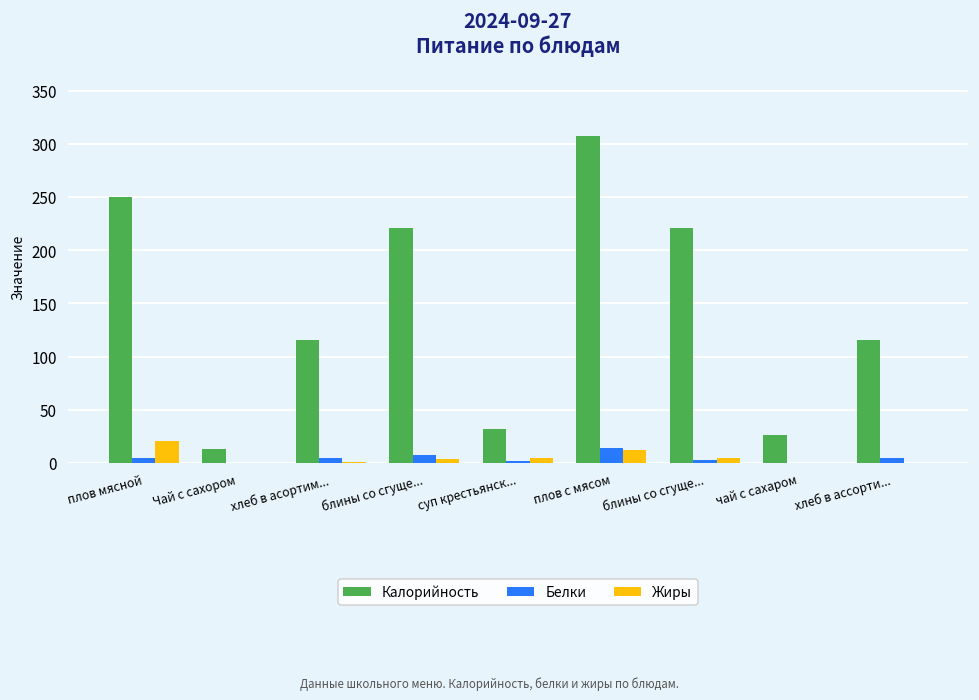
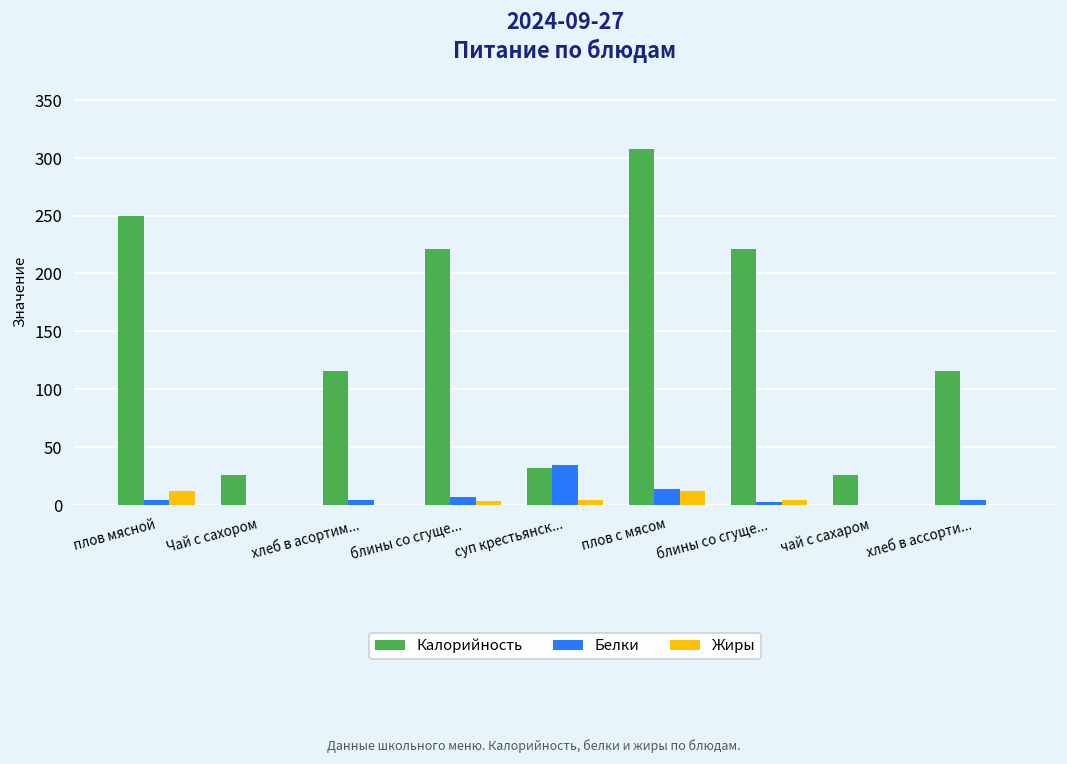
Жиры, плов мясной: 20 -> 10
Калорийность, Чай с сахором: 10 -> 30
Белки, суп крестьянск...: 0 -> 40
